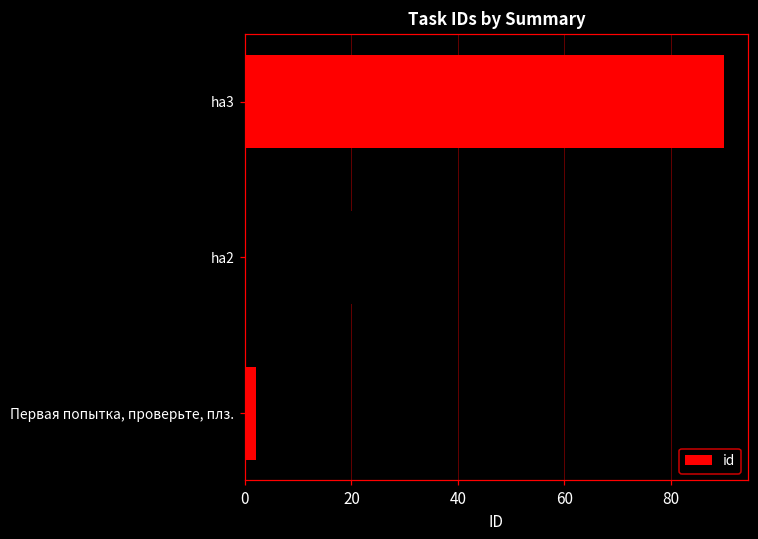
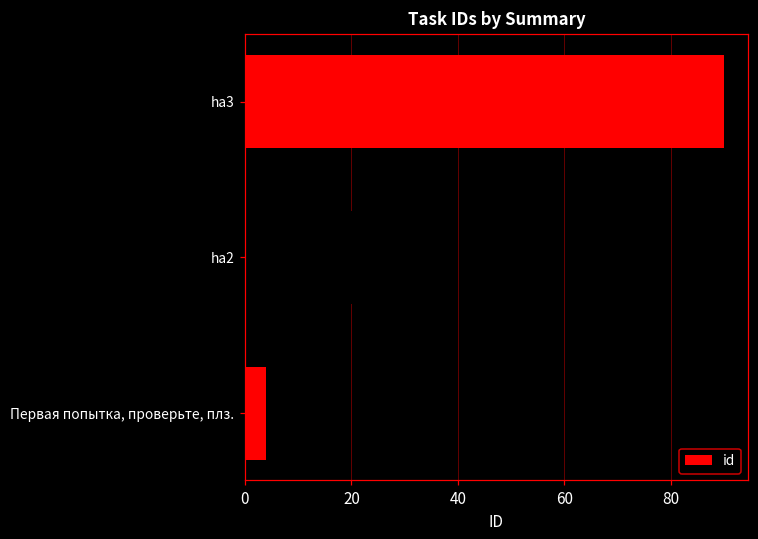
Первая попытка, проверьте, плз.: 2 -> 4
